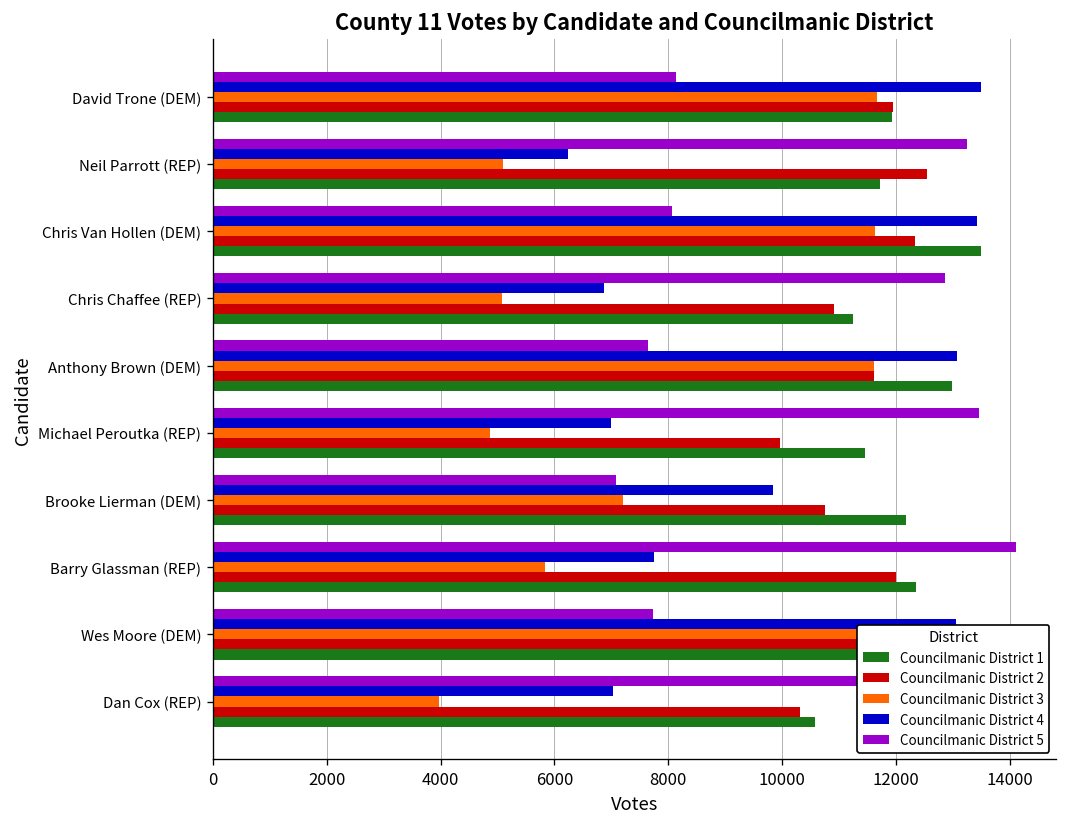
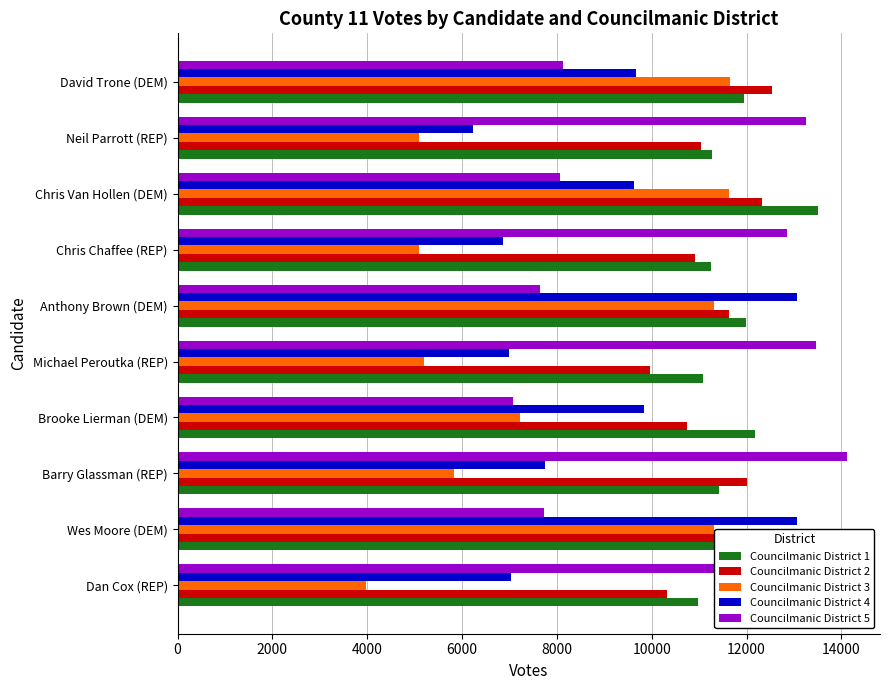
Councilmanic District 4, David Trone (DEM): 13500 -> 9700
Councilmanic District 2, David Trone (DEM): 12000 -> 12500
Councilmanic District 2, Neil Parrott (REP): 12600 -> 11000
Councilmanic District 1, Neil Parrott (REP): 11700 -> 11300
Councilmanic District 4, Chris Van Hollen (DEM): 13400 -> 9600
Councilmanic District 3, Anthony Brown (DEM): 11600 -> 11300
Councilmanic District 1, Anthony Brown (DEM): 13000 -> 12000
Councilmanic District 3, Michael Peroutka (REP): 4900 -> 5200
Councilmanic District 1, Michael Peroutka (REP): 11500 -> 11100
Councilmanic District 1, Barry Glassman (REP): 12400 -> 11400
Councilmanic District 1, Dan Cox (REP): 10600 -> 11000
